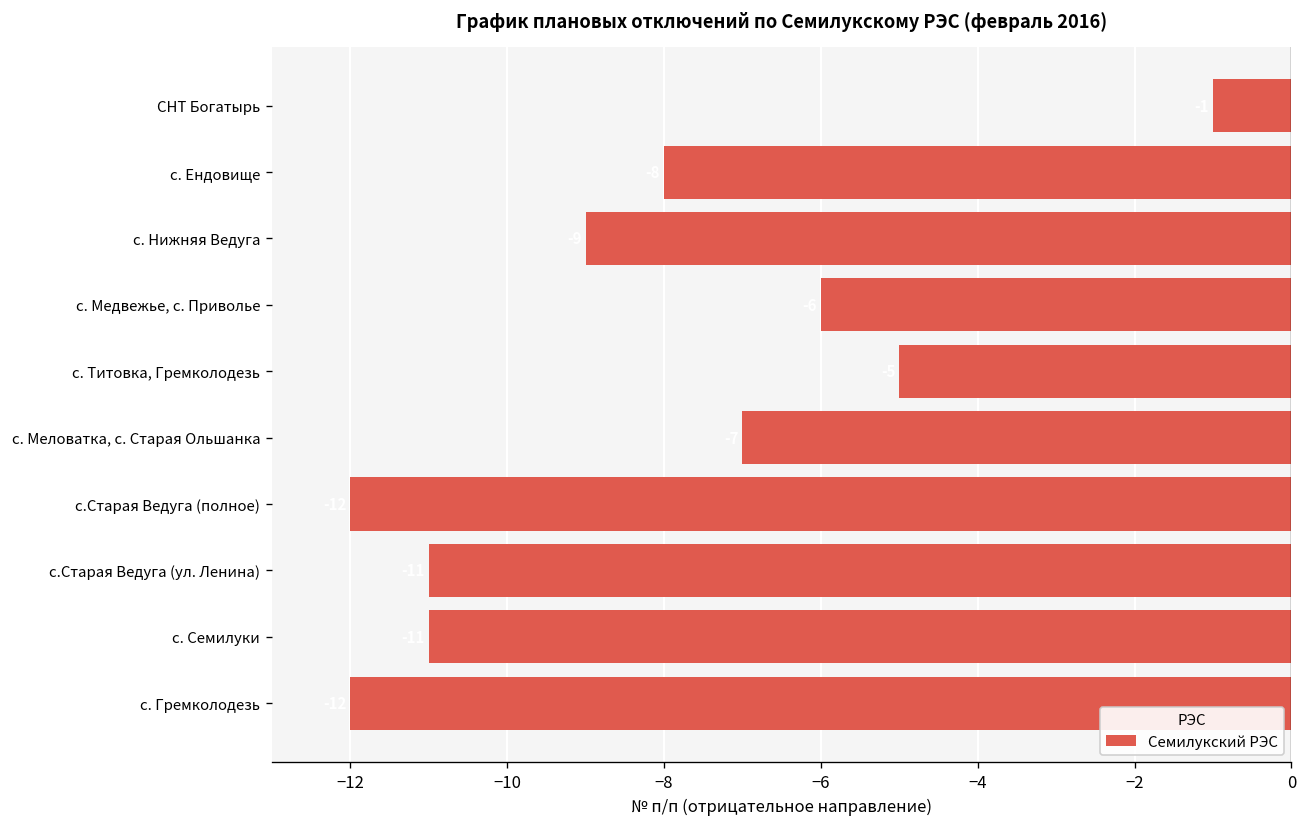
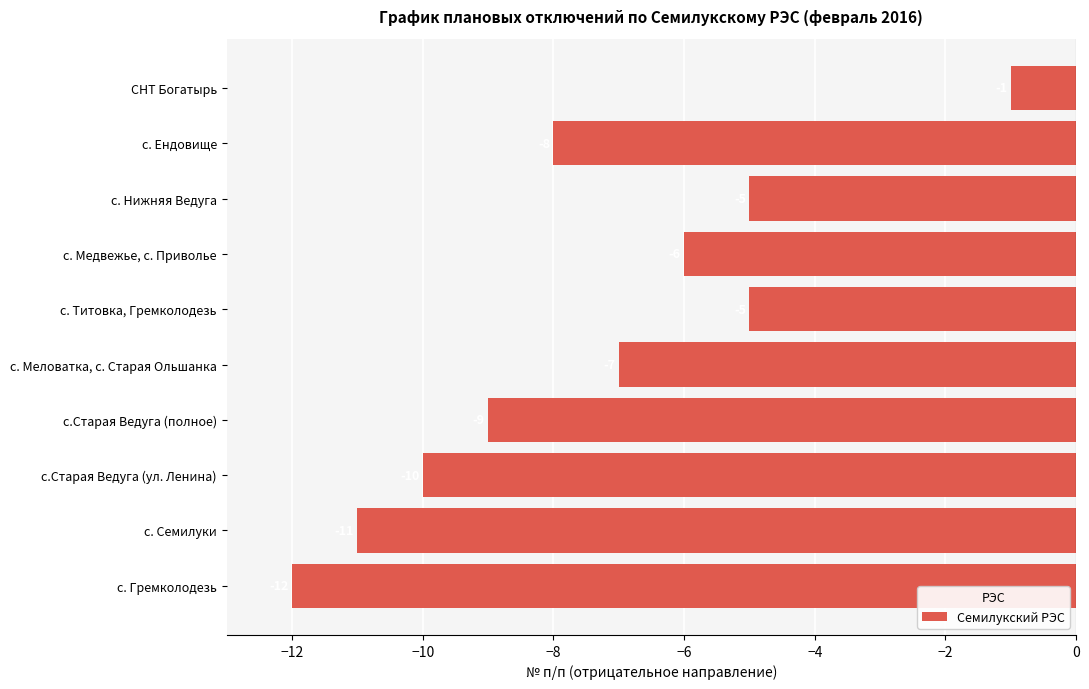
с. Нижняя Ведуга: -9.0 -> -5.0
с.Старая Ведуга (полное): -12.0 -> -9.0
с.Старая Ведуга (ул. Ленина): -11.0 -> -10.0
